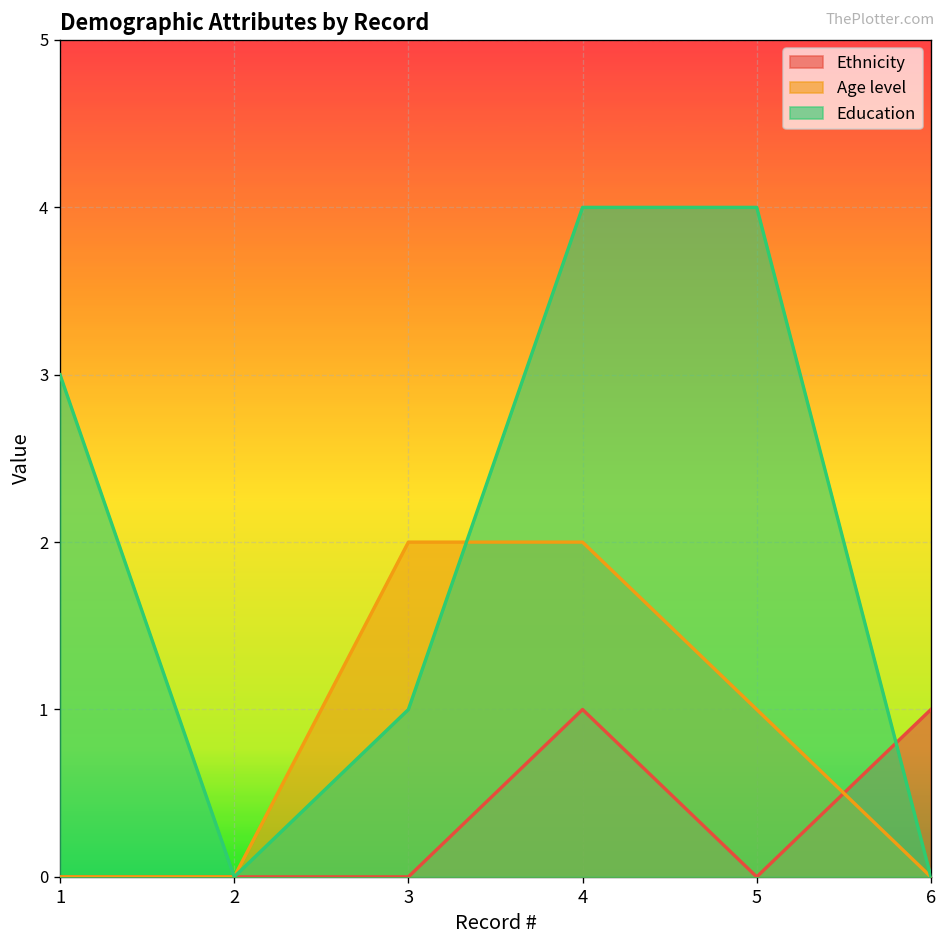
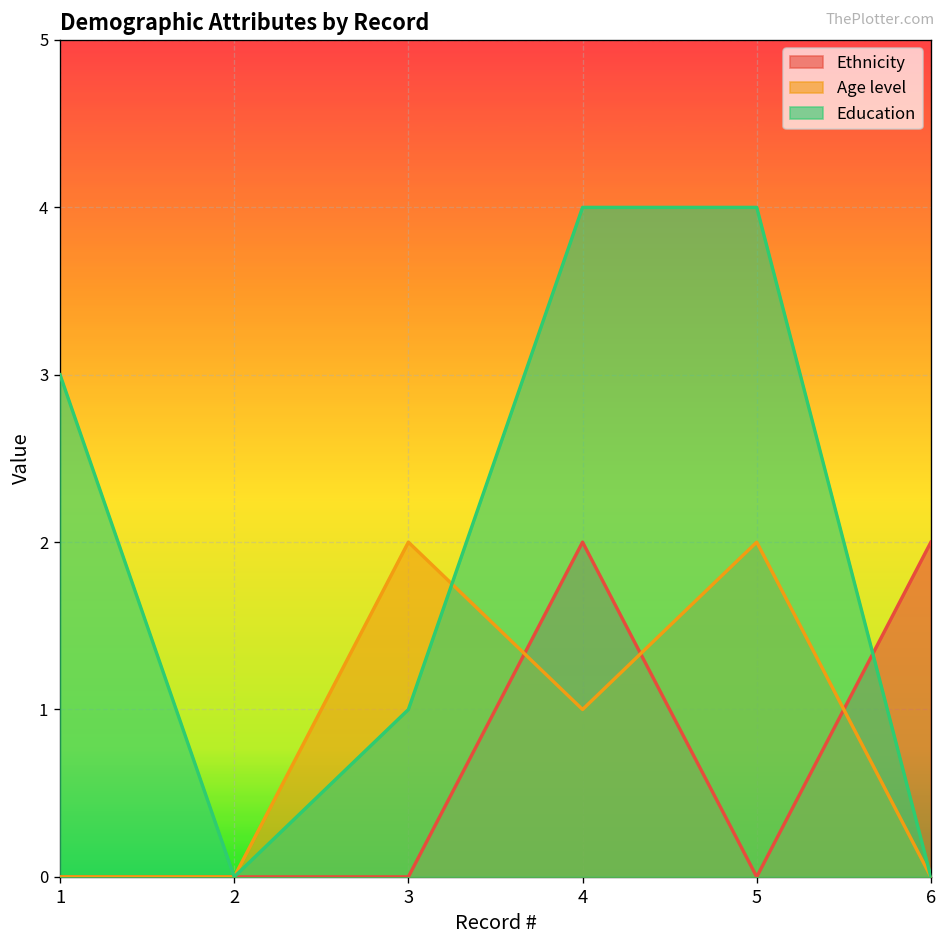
Ethnicity, 4: 1 -> 2
Age level, 4: 2 -> 1
Age level, 5: 1 -> 2
Ethnicity, 6: 1 -> 2
